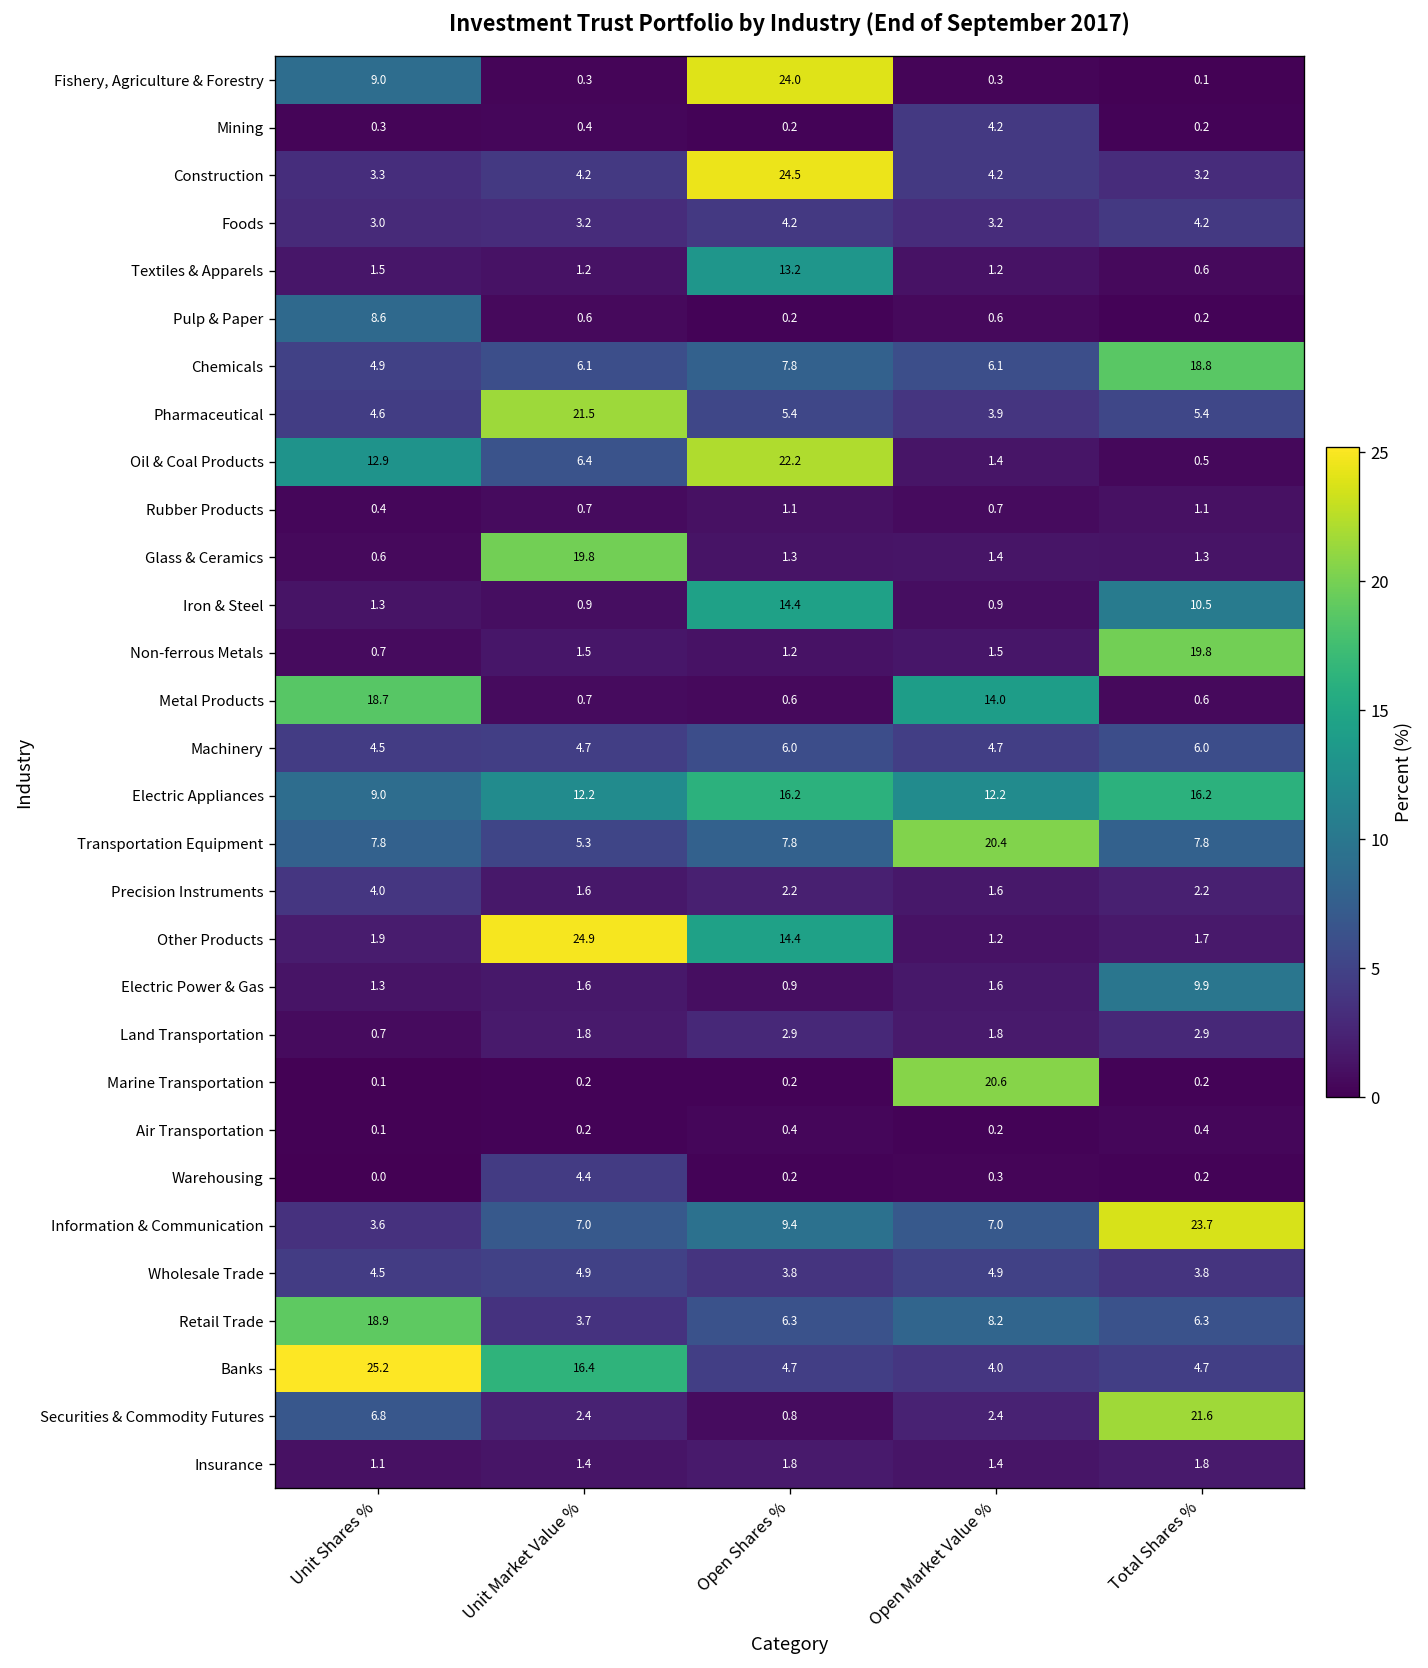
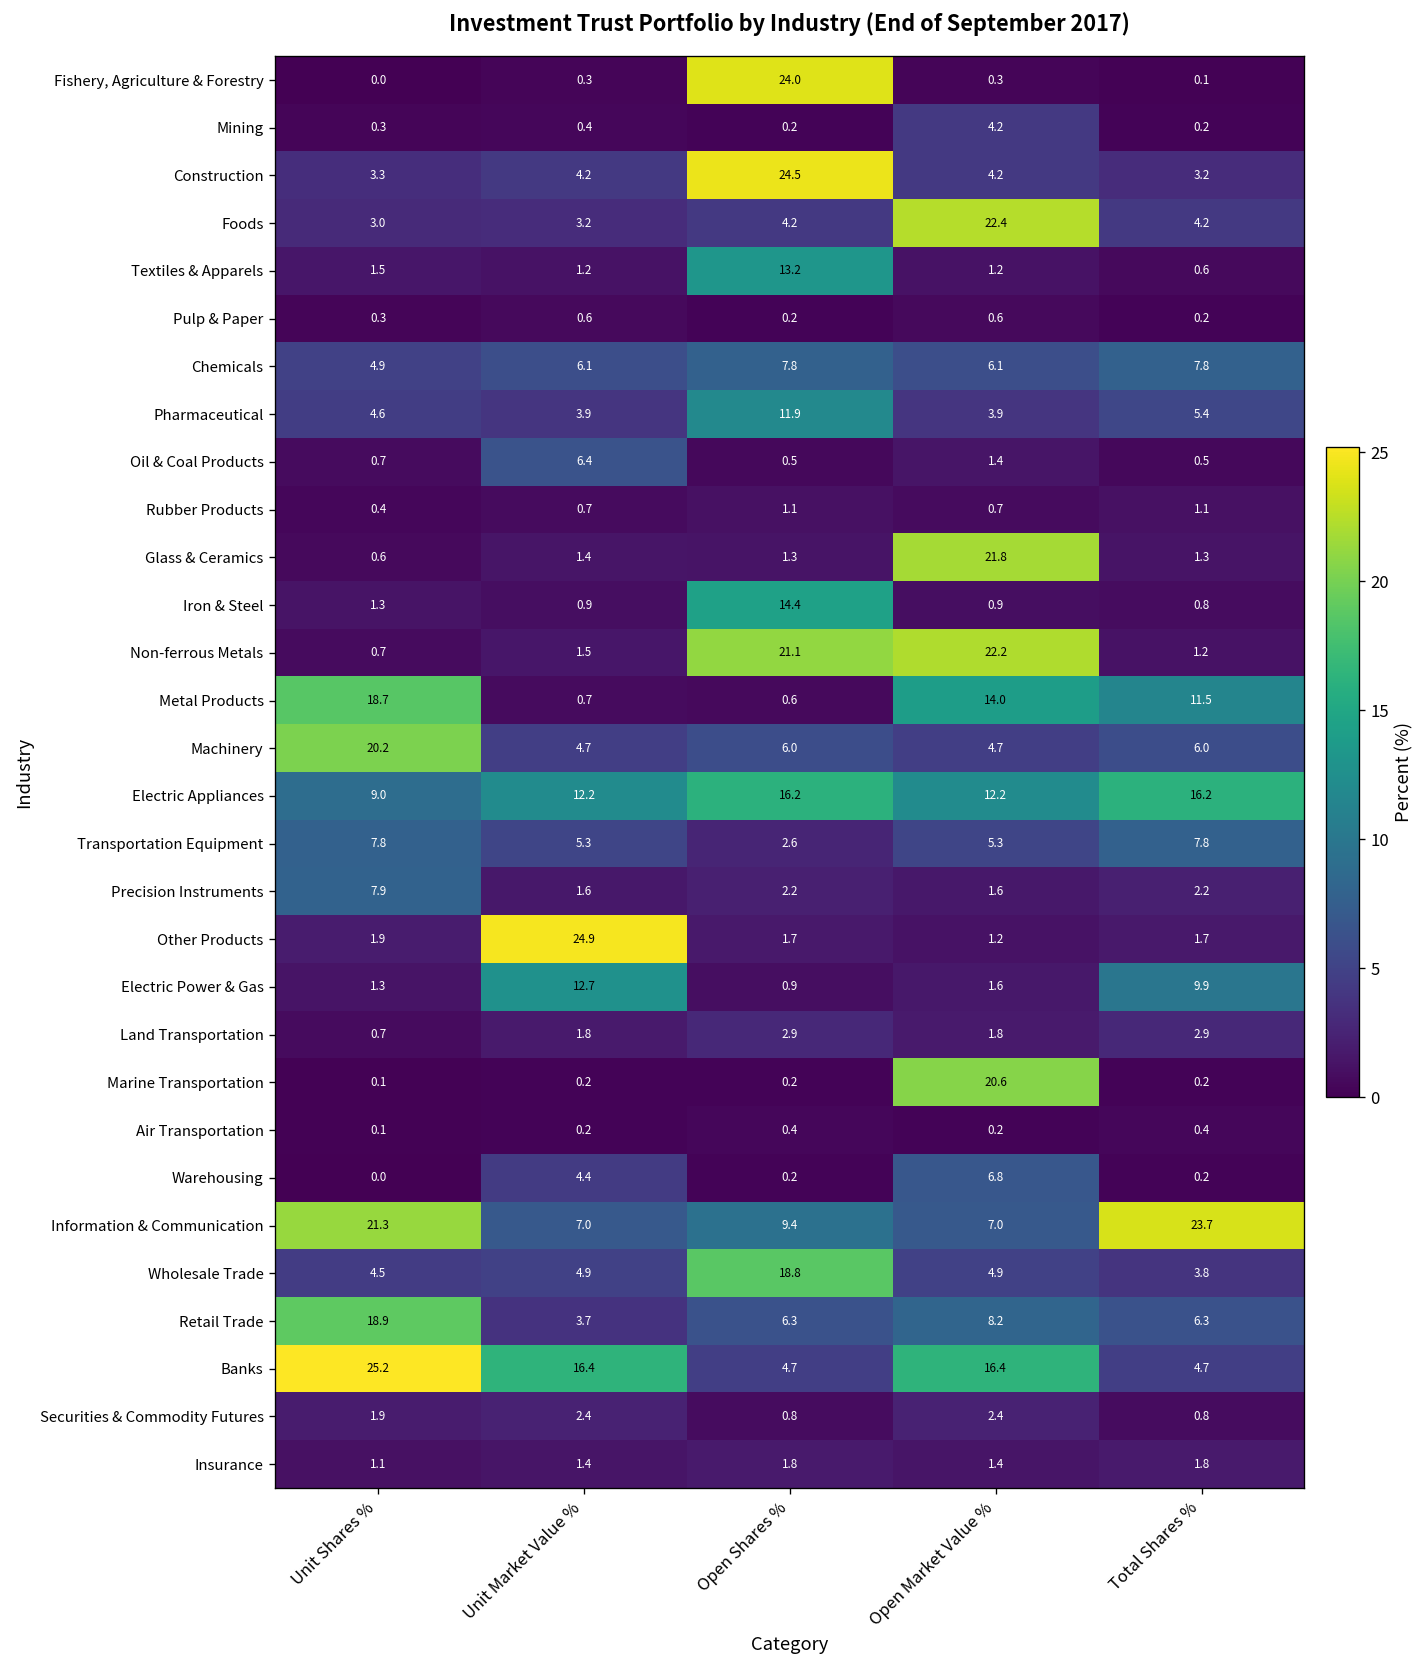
Fishery, Agriculture & Forestry, Unit Shares %: 9.0 -> 0.0
Foods, Open Market Value %: 3.2 -> 22.4
Pulp & Paper, Unit Shares %: 8.6 -> 0.3
Chemicals, Total Shares %: 18.8 -> 7.8
Pharmaceutical, Unit Market Value %: 21.5 -> 3.9
Pharmaceutical, Open Shares %: 5.4 -> 11.9
Oil & Coal Products, Unit Shares %: 12.9 -> 0.7
Oil & Coal Products, Open Shares %: 22.2 -> 0.5
Glass & Ceramics, Unit Market Value %: 19.8 -> 1.4
Glass & Ceramics, Open Market Value %: 1.4 -> 21.8
Iron & Steel, Total Shares %: 10.5 -> 0.8
Non-ferrous Metals, Open Shares %: 1.2 -> 21.1
Non-ferrous Metals, Open Market Value %: 1.5 -> 22.2
Non-ferrous Metals, Total Shares %: 19.8 -> 1.2
Metal Products, Total Shares %: 0.6 -> 11.5
Machinery, Unit Shares %: 4.5 -> 20.2
Transportation Equipment, Open Shares %: 7.8 -> 2.6
Transportation Equipment, Open Market Value %: 20.4 -> 5.3
Precision Instruments, Unit Shares %: 4.0 -> 7.9
Other Products, Open Shares %: 14.4 -> 1.7
Electric Power & Gas, Unit Market Value %: 1.6 -> 12.7
Warehousing, Open Market Value %: 0.3 -> 6.8
Information & Communication, Unit Shares %: 3.6 -> 21.3
Wholesale Trade, Open Shares %: 3.8 -> 18.8
Banks, Open Market Value %: 4.0 -> 16.4
Securities & Commodity Futures, Unit Shares %: 6.8 -> 1.9
Securities & Commodity Futures, Total Shares %: 21.6 -> 0.8
